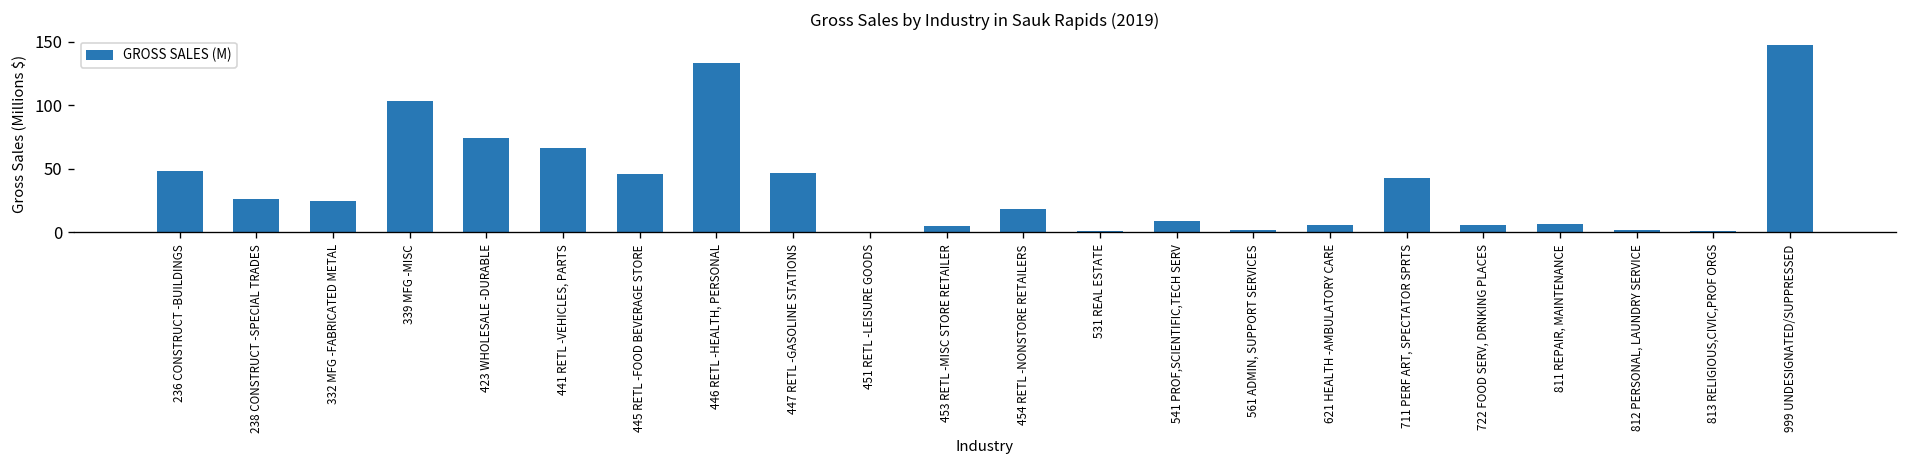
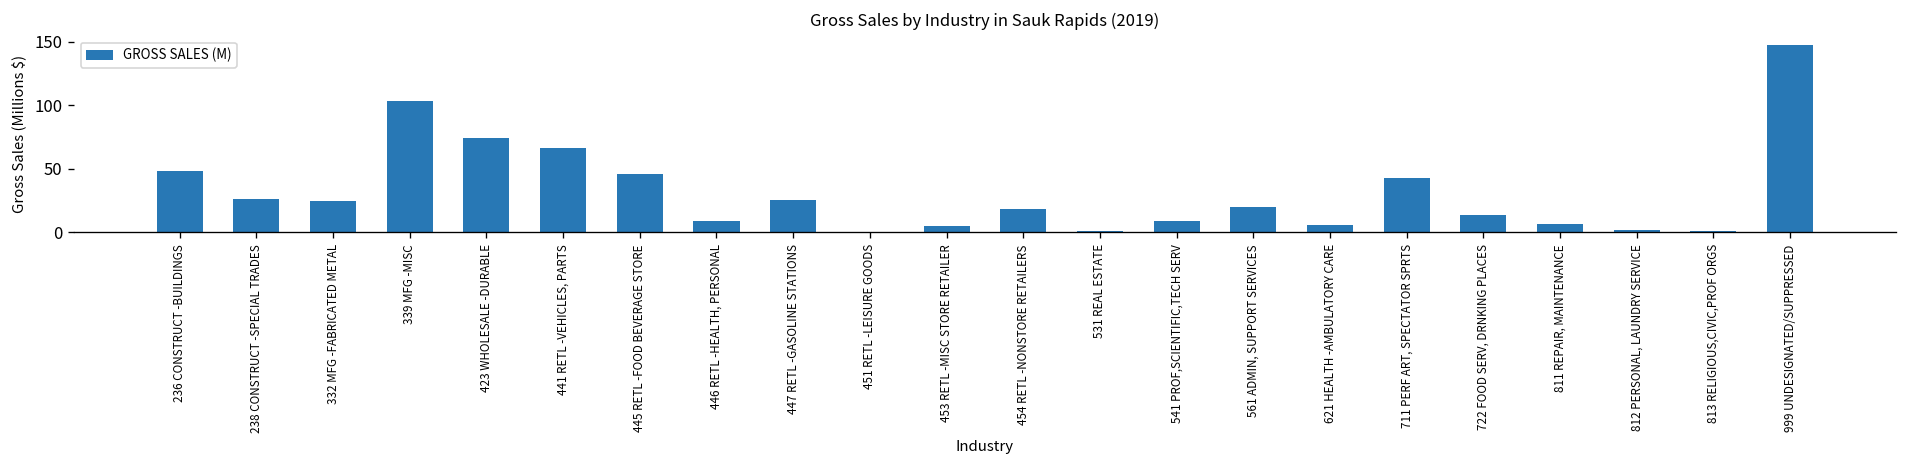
446 RETL -HEALTH, PERSONAL: 134 -> 9
447 RETL -GASOLINE STATIONS: 47 -> 26
561 ADMIN, SUPPORT SERVICES: 2 -> 20
722 FOOD SERV, DRNKING PLACES: 6 -> 14
